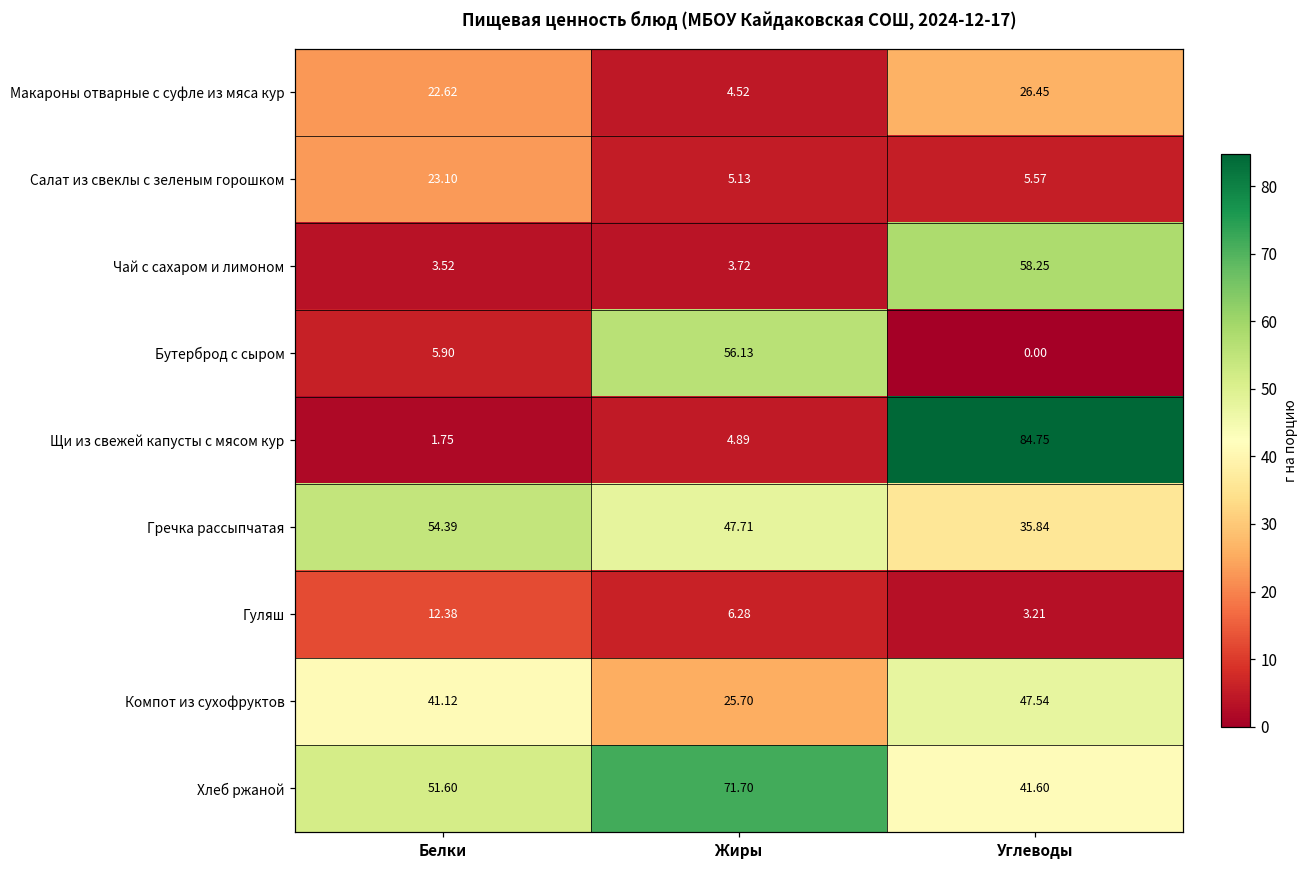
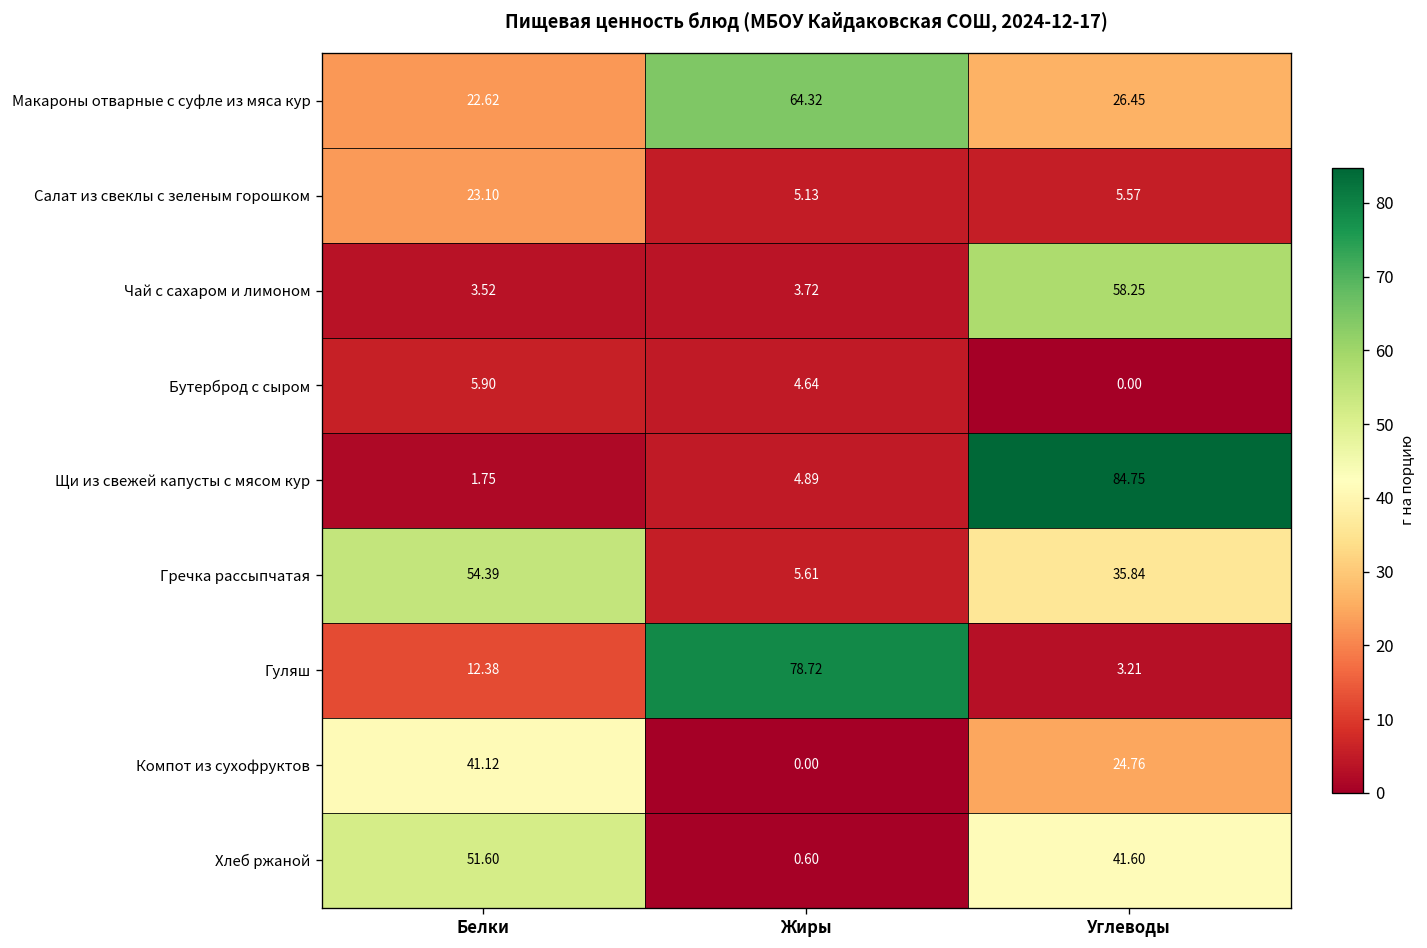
Макароны отварные с суфле из мяса кур, Жиры: 4.52 -> 64.32
Бутерброд с сыром, Жиры: 56.13 -> 4.64
Гречка рассыпчатая, Жиры: 47.71 -> 5.61
Гуляш, Жиры: 6.28 -> 78.72
Компот из сухофруктов, Жиры: 25.70 -> 0.00
Компот из сухофруктов, Углеводы: 47.54 -> 24.76
Хлеб ржаной, Жиры: 71.70 -> 0.60
